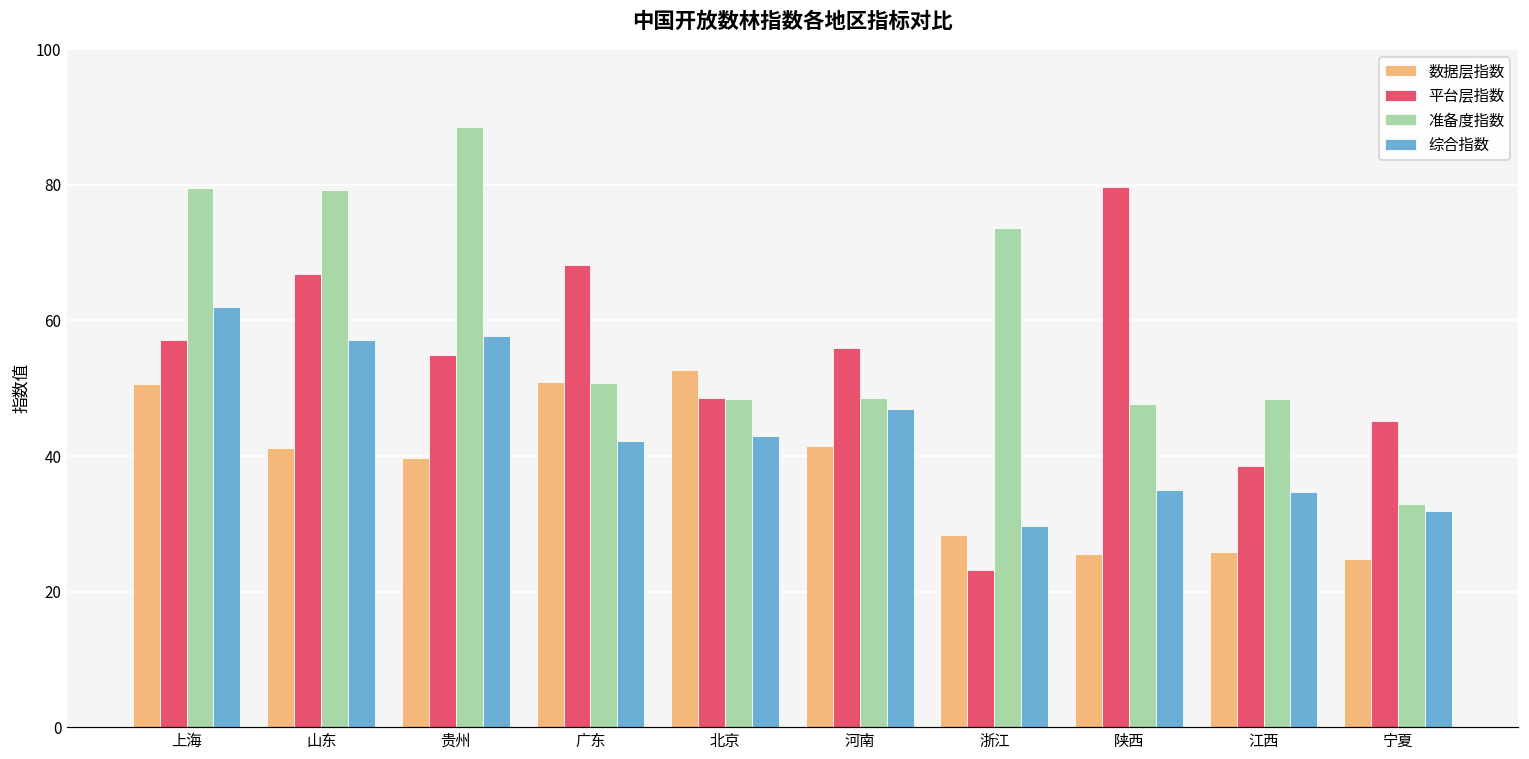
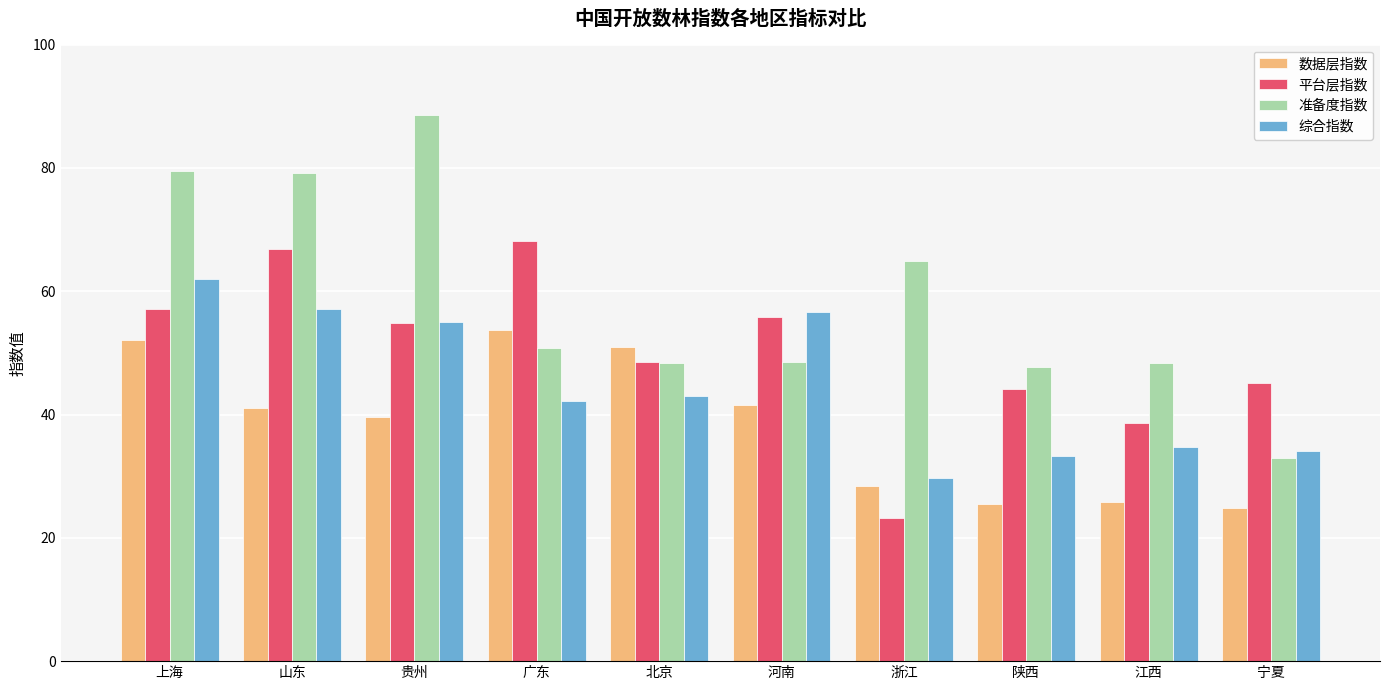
数据层指数, 上海: 51 -> 52
综合指数, 贵州: 58 -> 55
数据层指数, 广东: 51 -> 54
数据层指数, 北京: 53 -> 51
综合指数, 河南: 47 -> 57
准备度指数, 浙江: 74 -> 65
平台层指数, 陕西: 80 -> 44
综合指数, 陕西: 35 -> 33
综合指数, 宁夏: 32 -> 34
